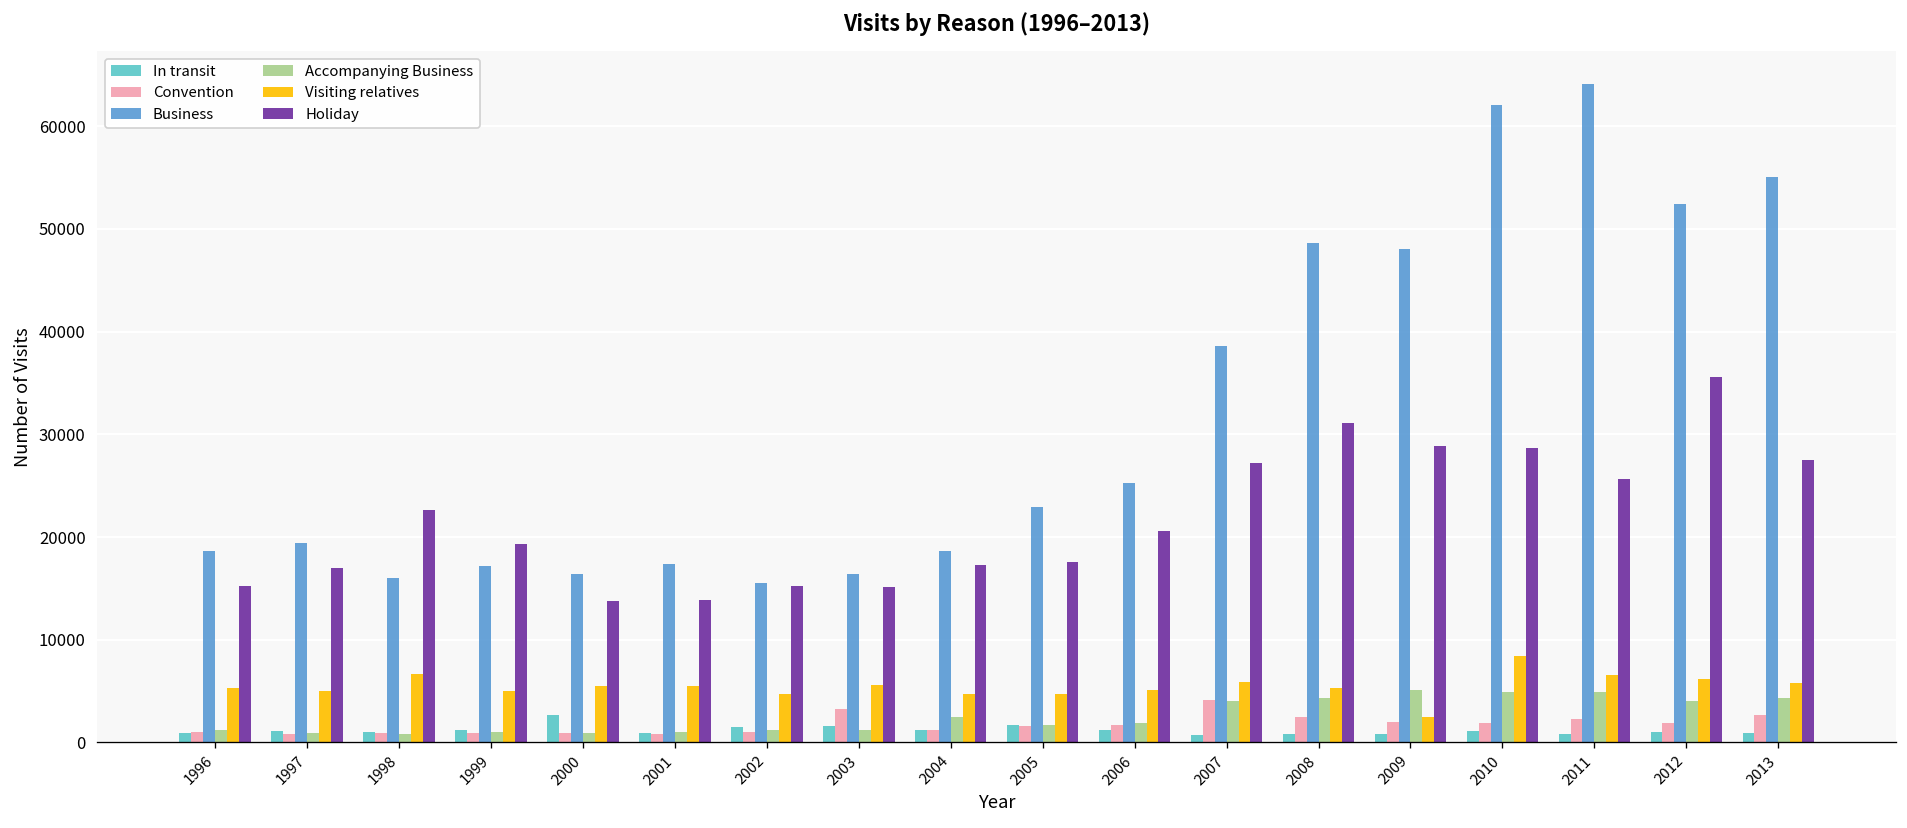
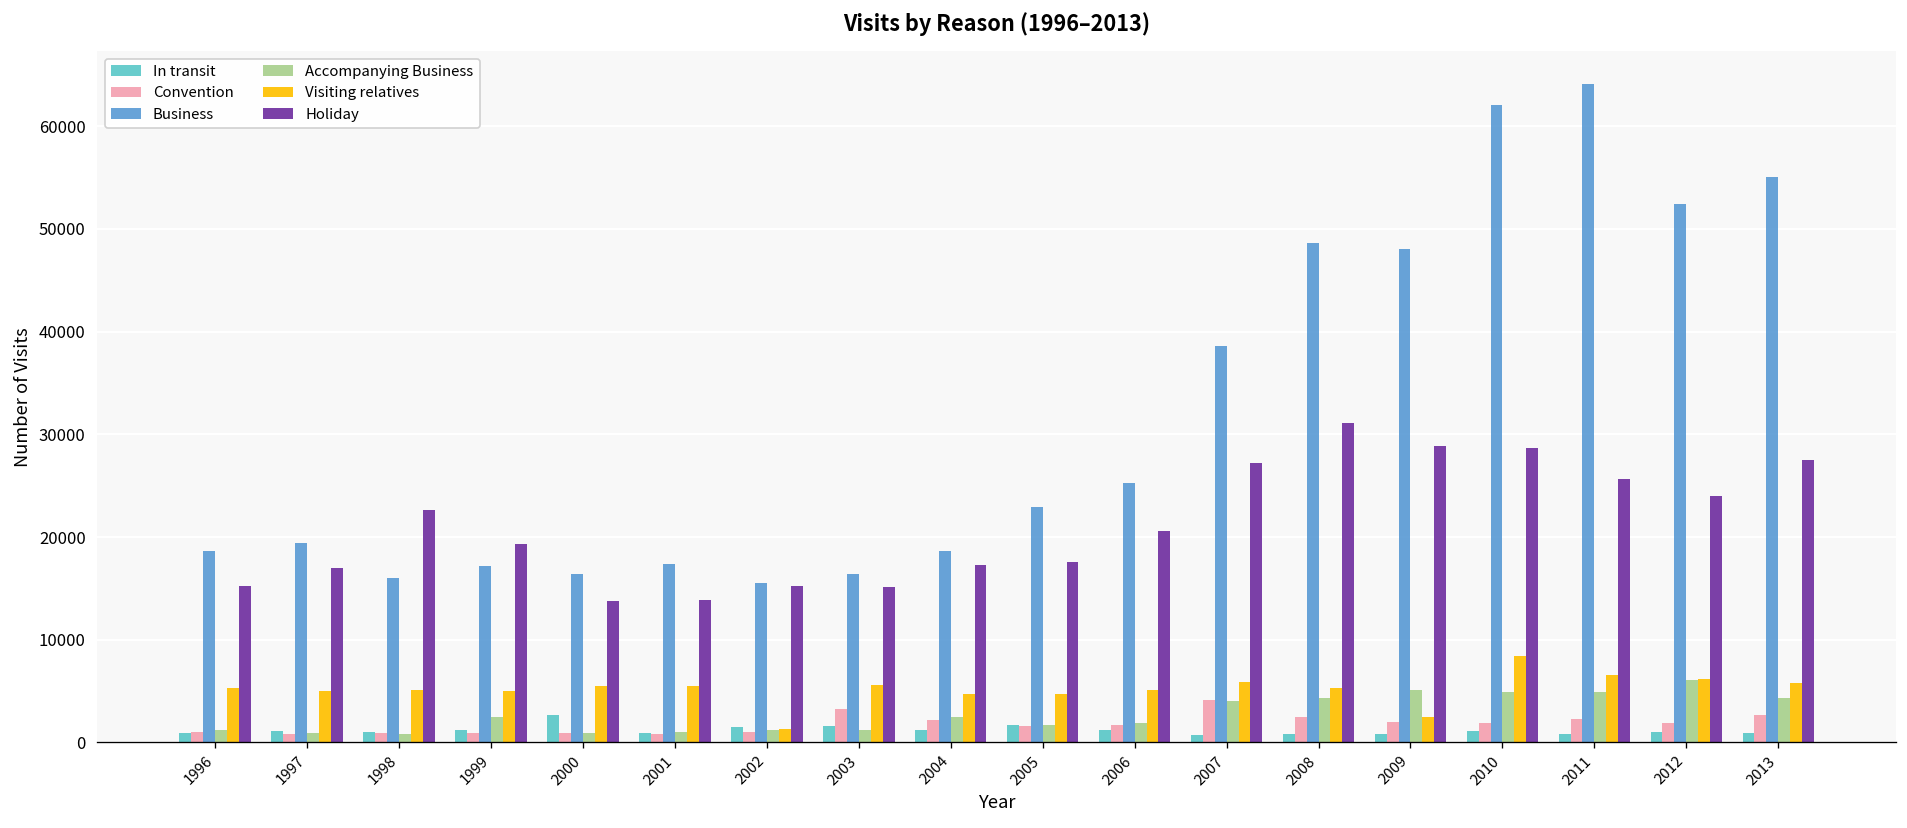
Visiting relatives, 1998: 7000 -> 5000
Accompanying Business, 1999: 1000 -> 3000
Visiting relatives, 2002: 5000 -> 1000
Convention, 2004: 1000 -> 2000
Accompanying Business, 2012: 4000 -> 6000
Holiday, 2012: 36000 -> 24000
